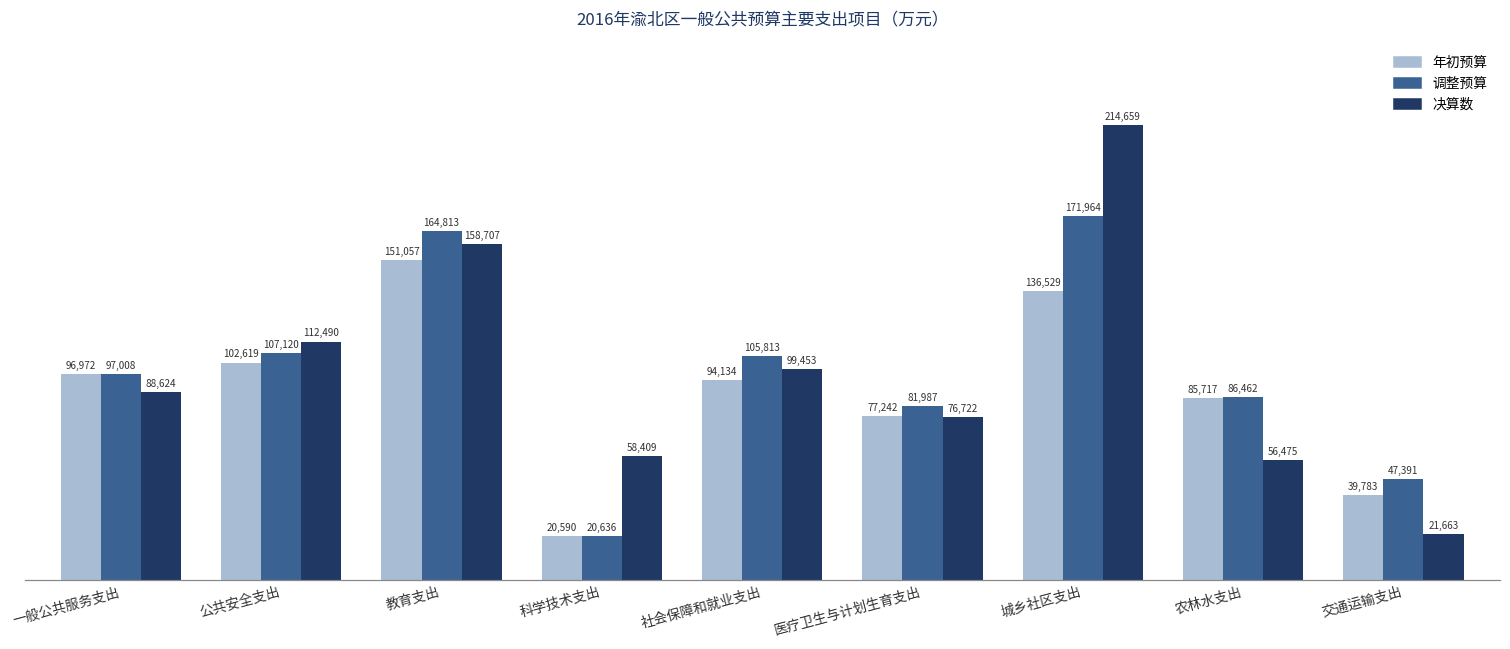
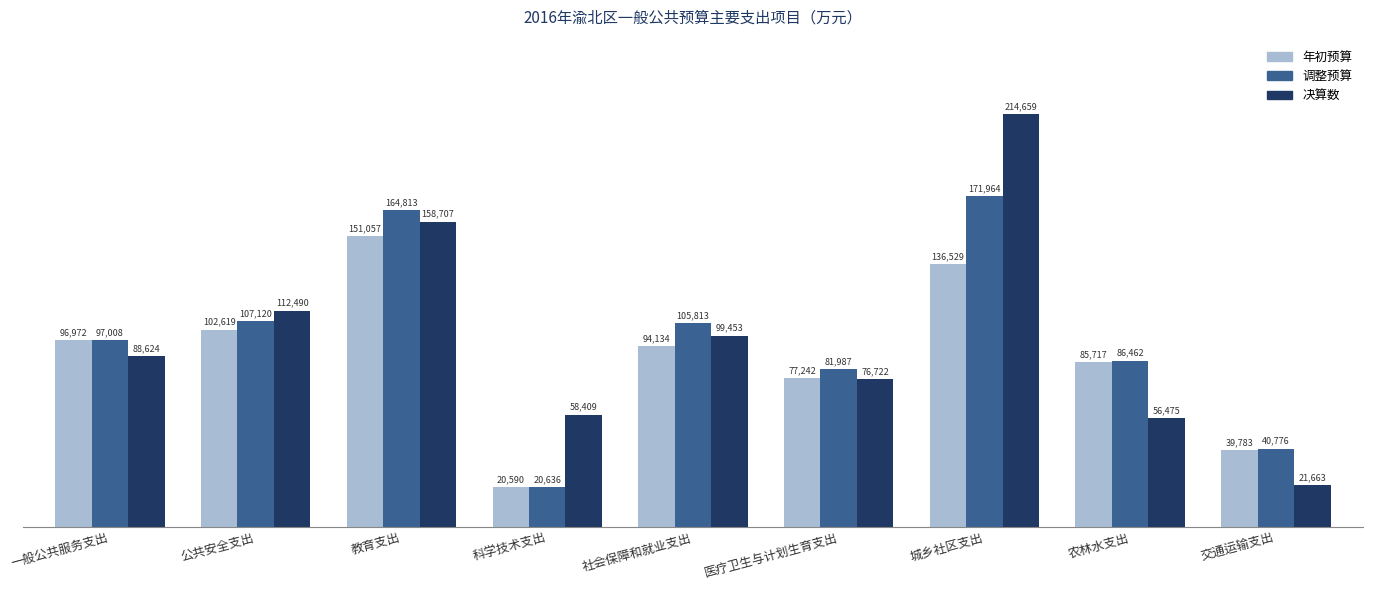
调整预算, 交通运输支出: 47,391 -> 40,776
